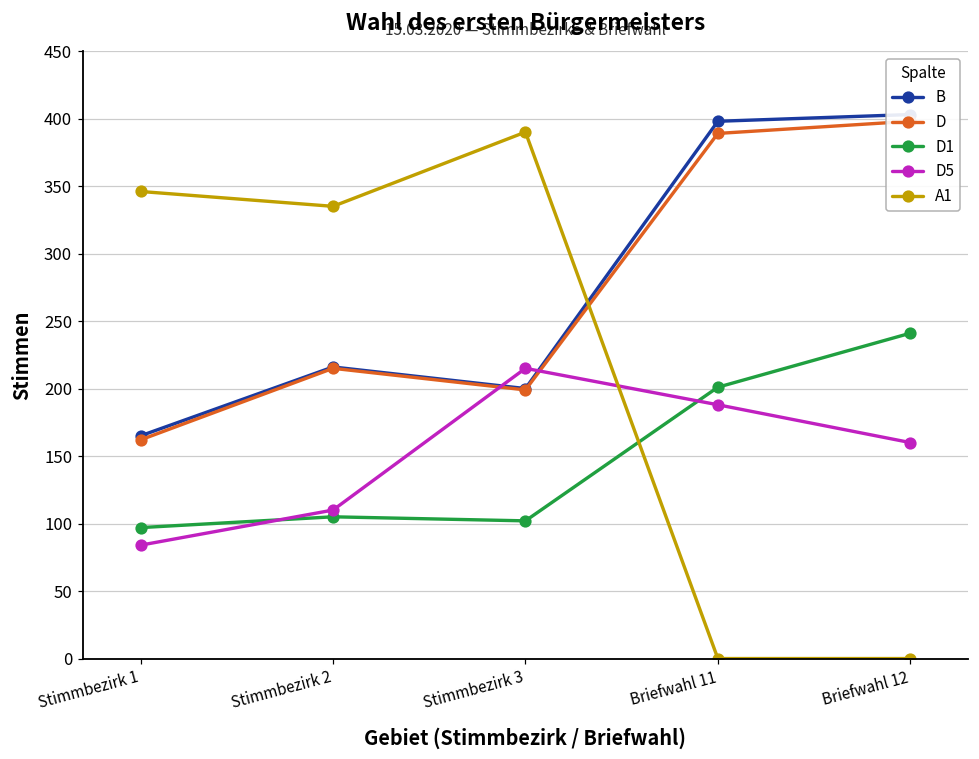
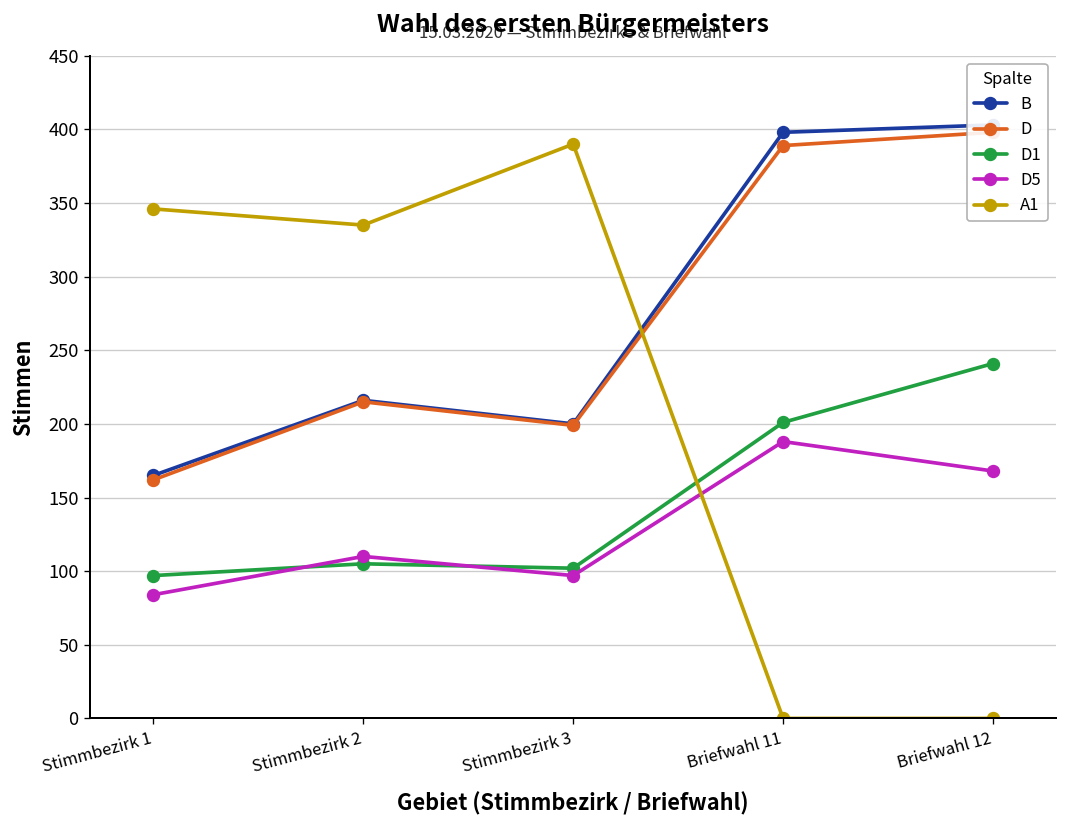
D5, Stimmbezirk 3: 215 -> 97
D5, Briefwahl 12: 160 -> 168
